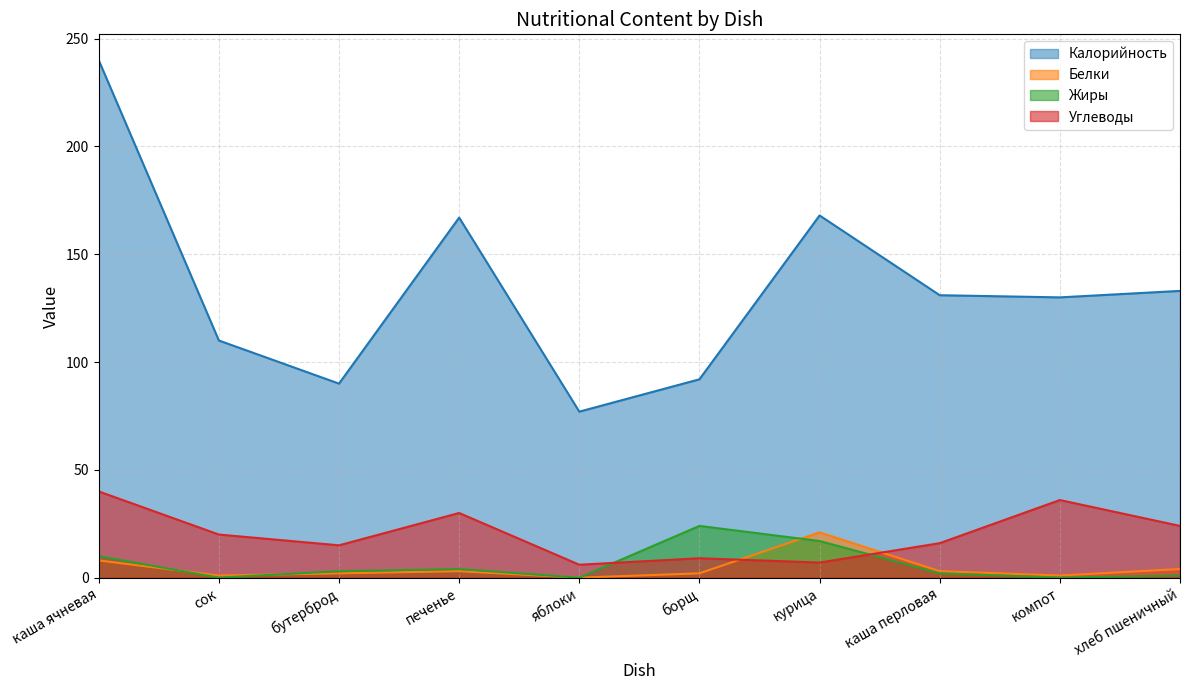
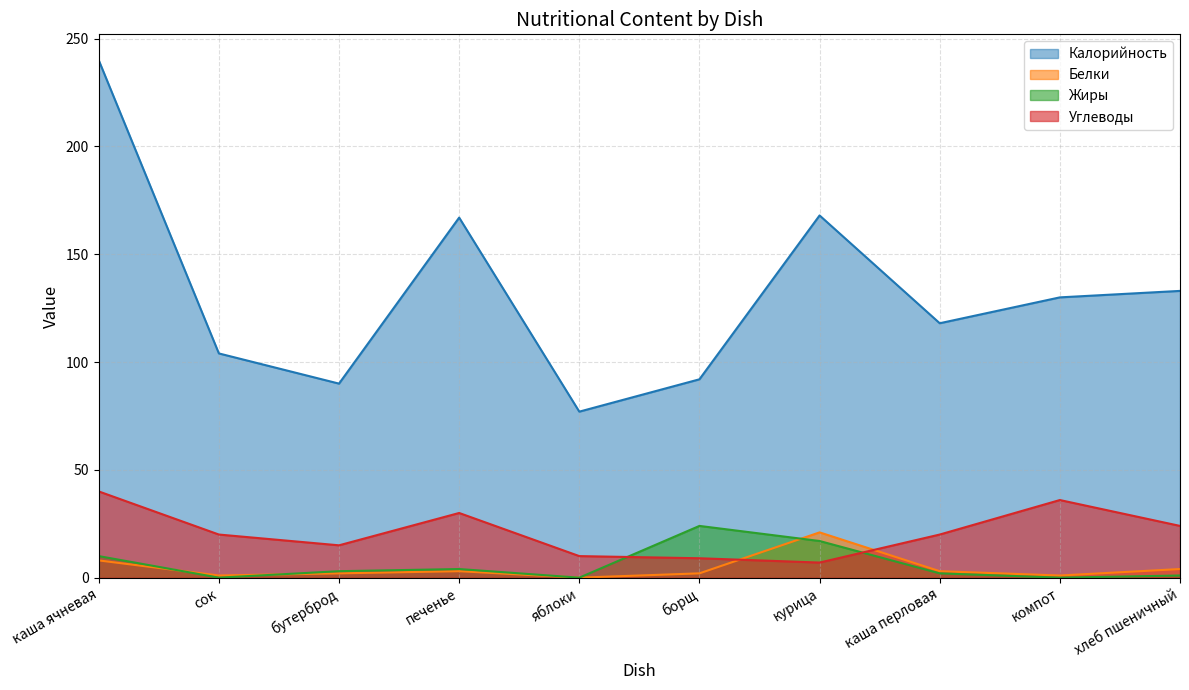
Калорийность, сок: 110 -> 104
Углеводы, яблоки: 6 -> 10
Калорийность, каша перловая: 131 -> 118
Углеводы, каша перловая: 16 -> 20
